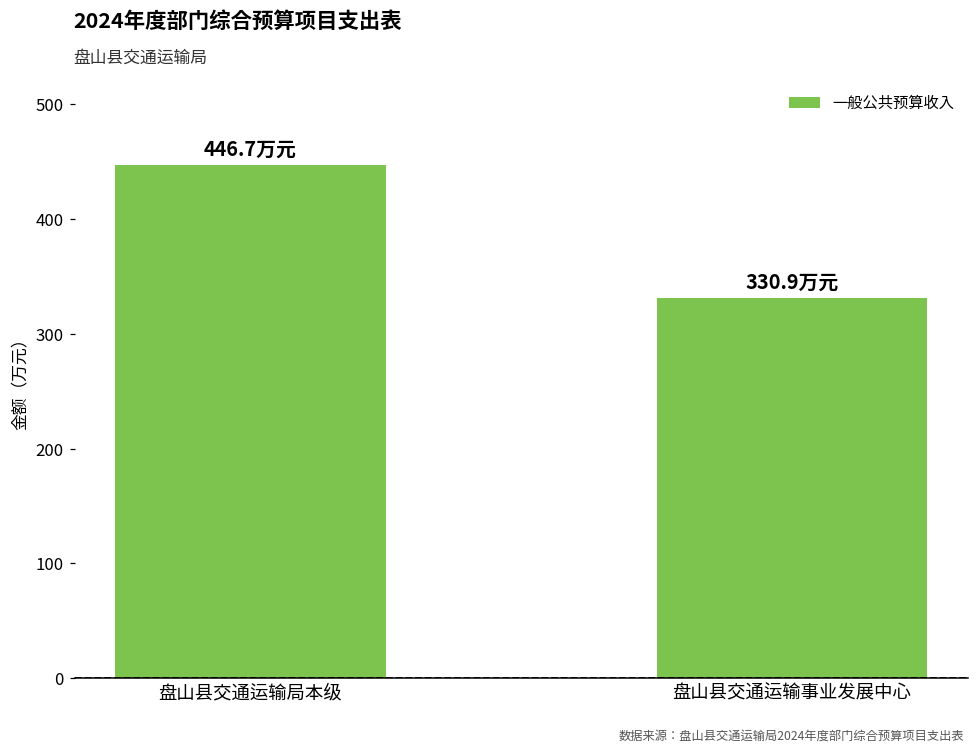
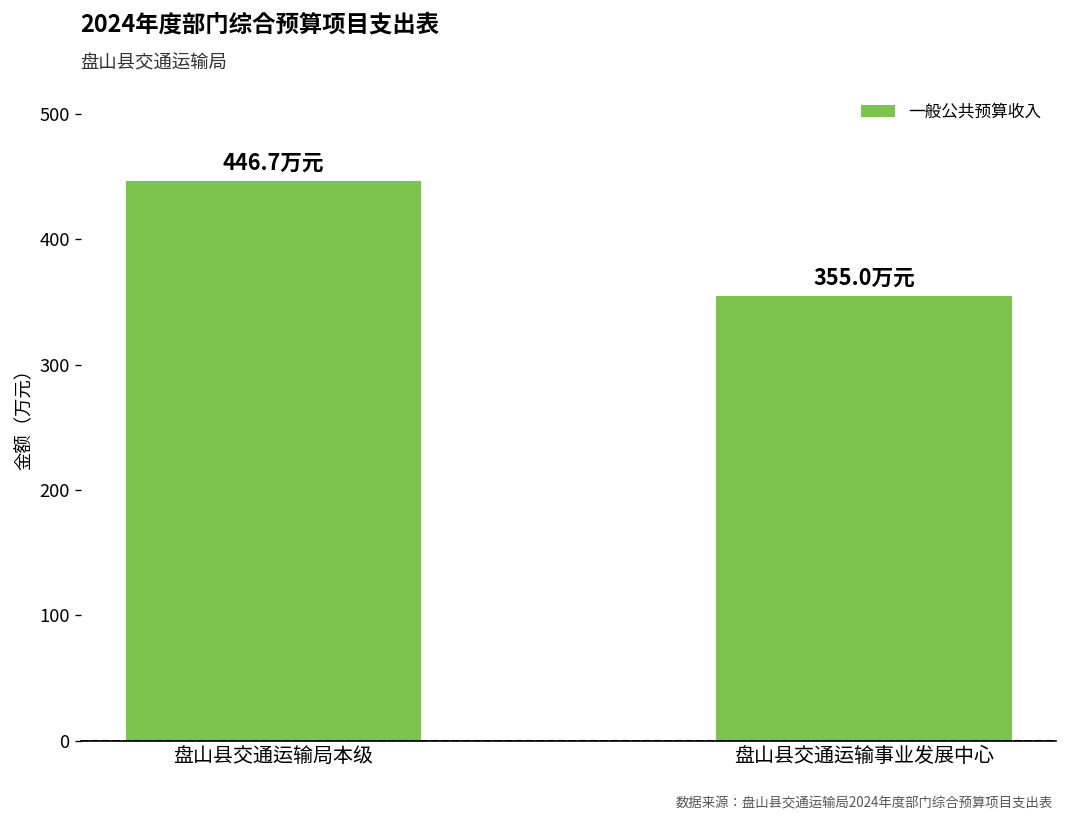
盘山县交通运输事业发展中心: 330.9 -> 355.0
